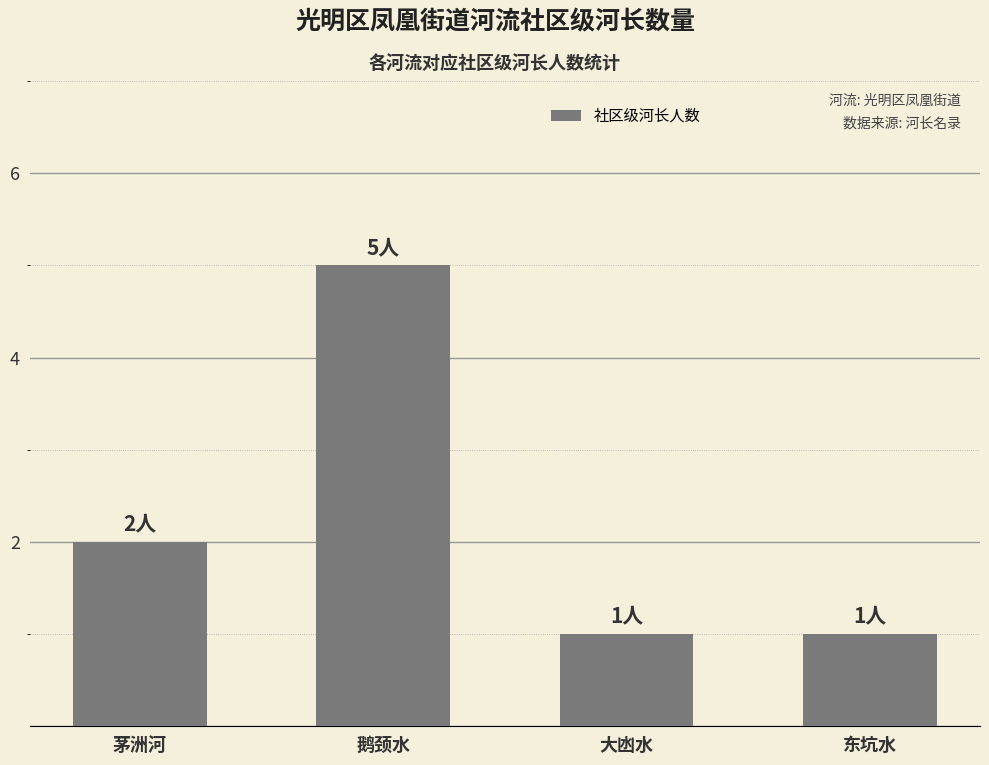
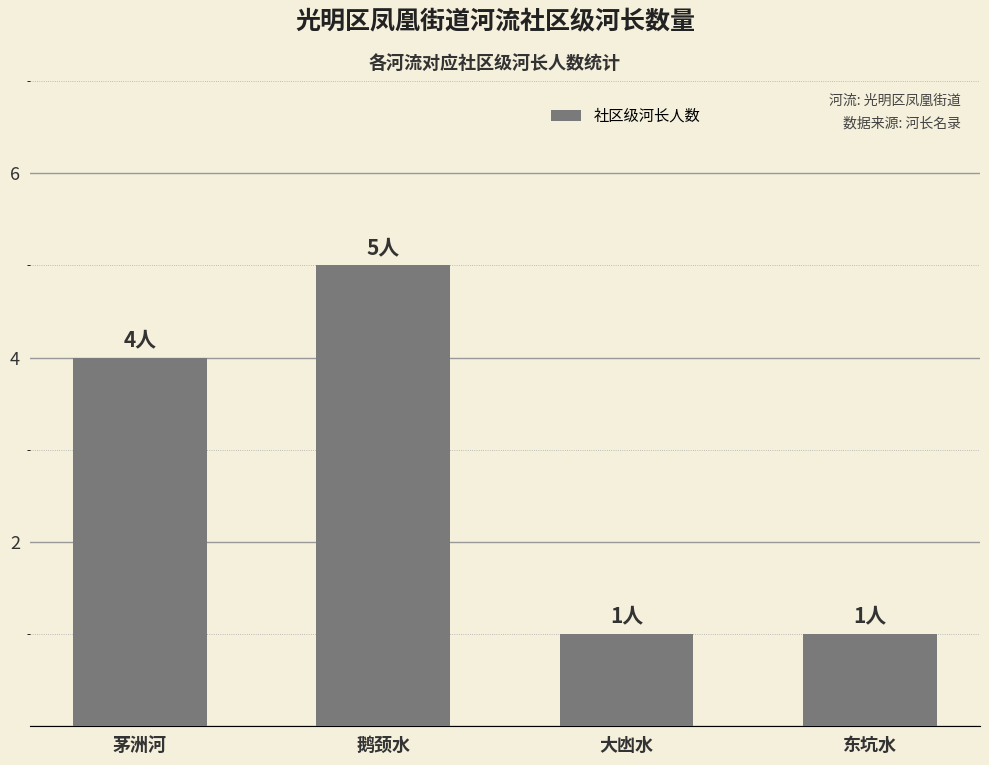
茅洲河: 2人 -> 4人
